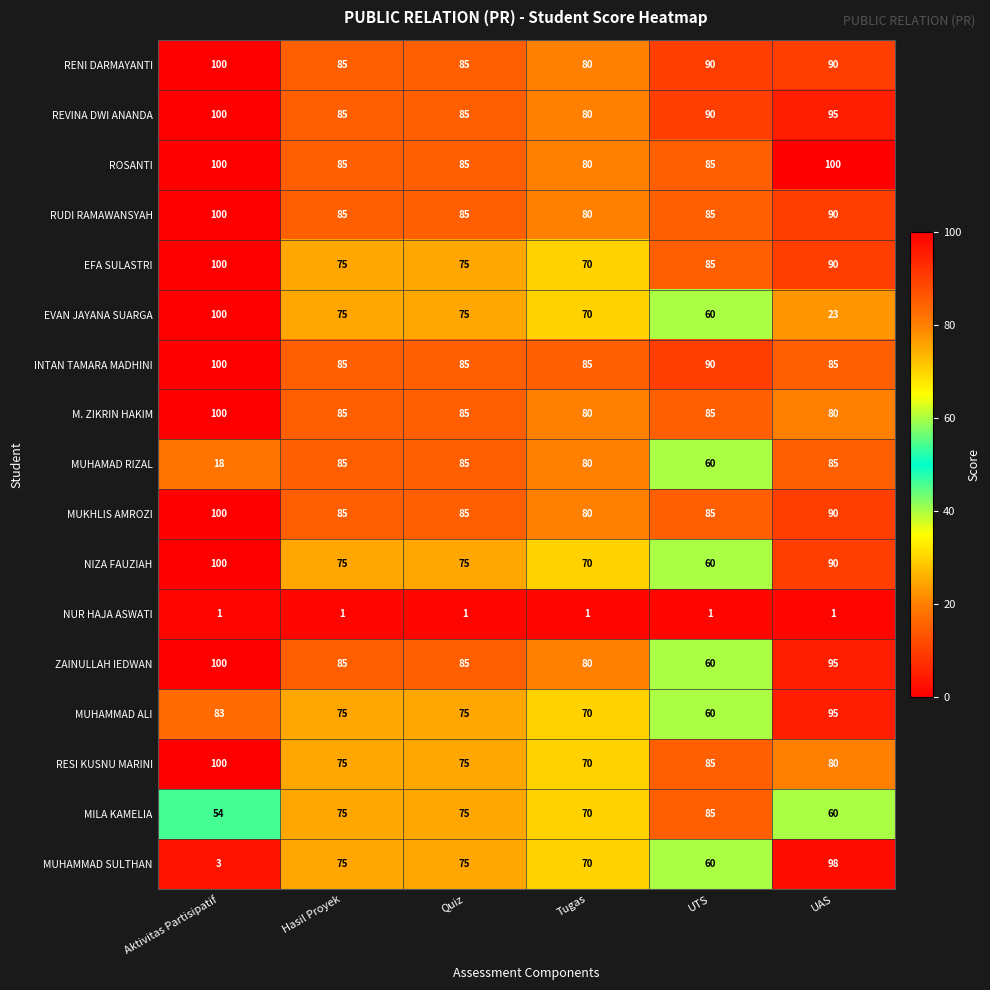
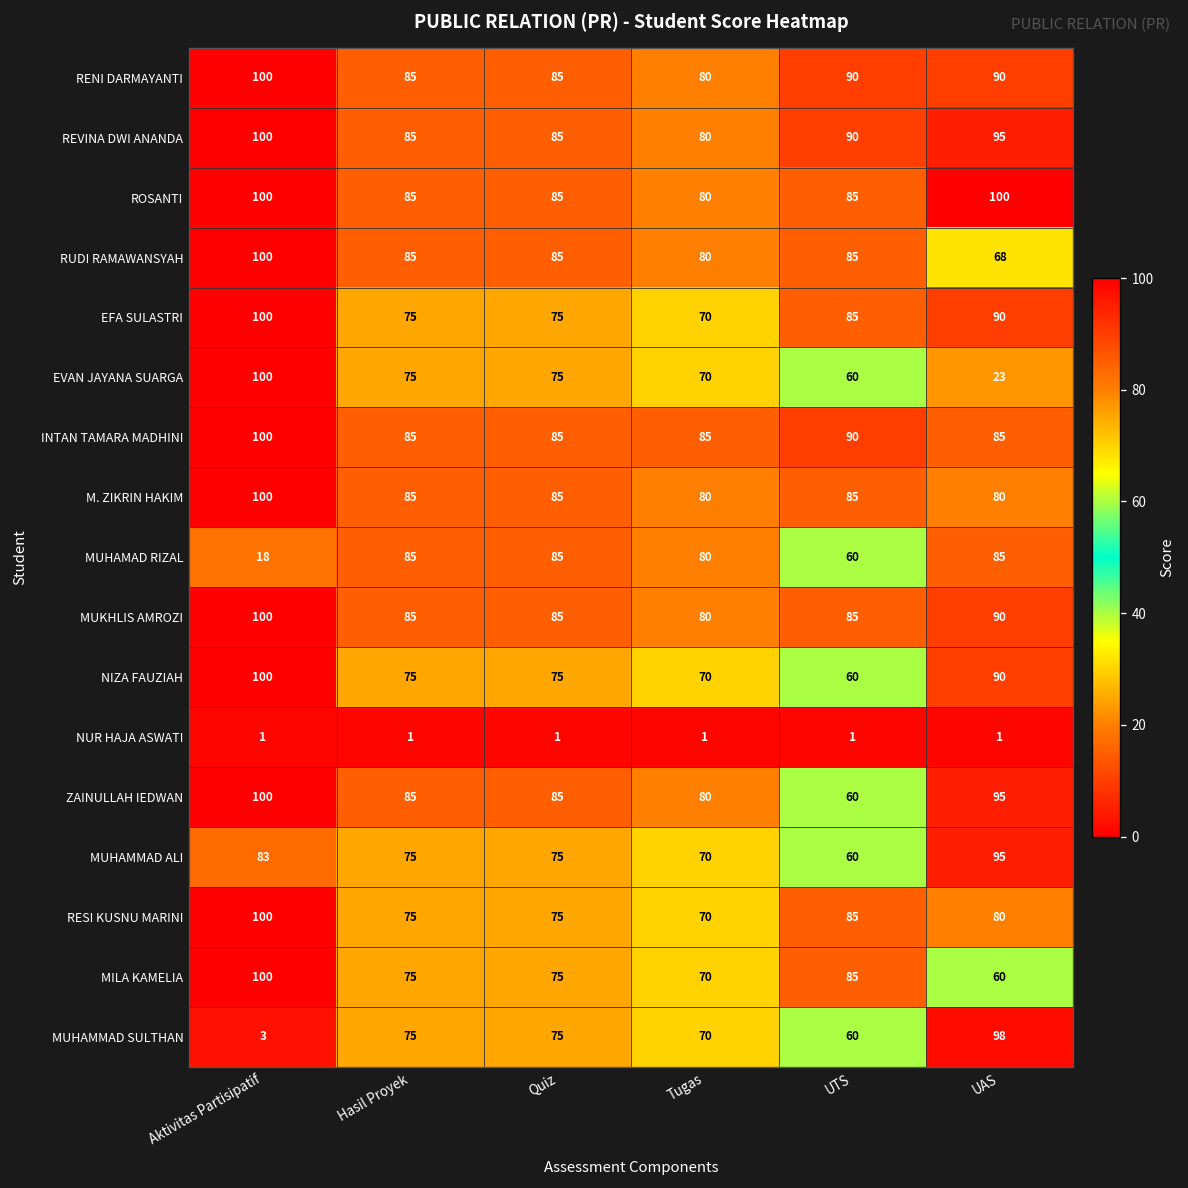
RUDI RAMAWANSYAH, UAS: 90 -> 68
MILA KAMELIA, Aktivitas Partisipatif: 54 -> 100
